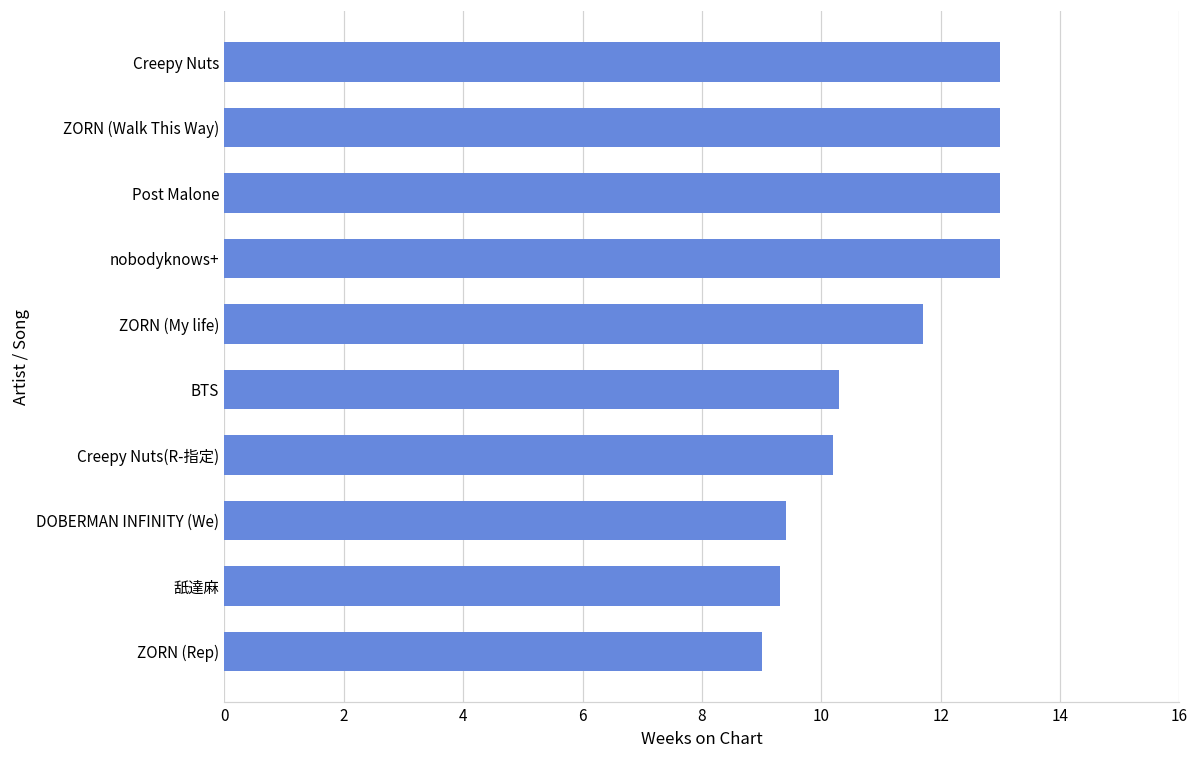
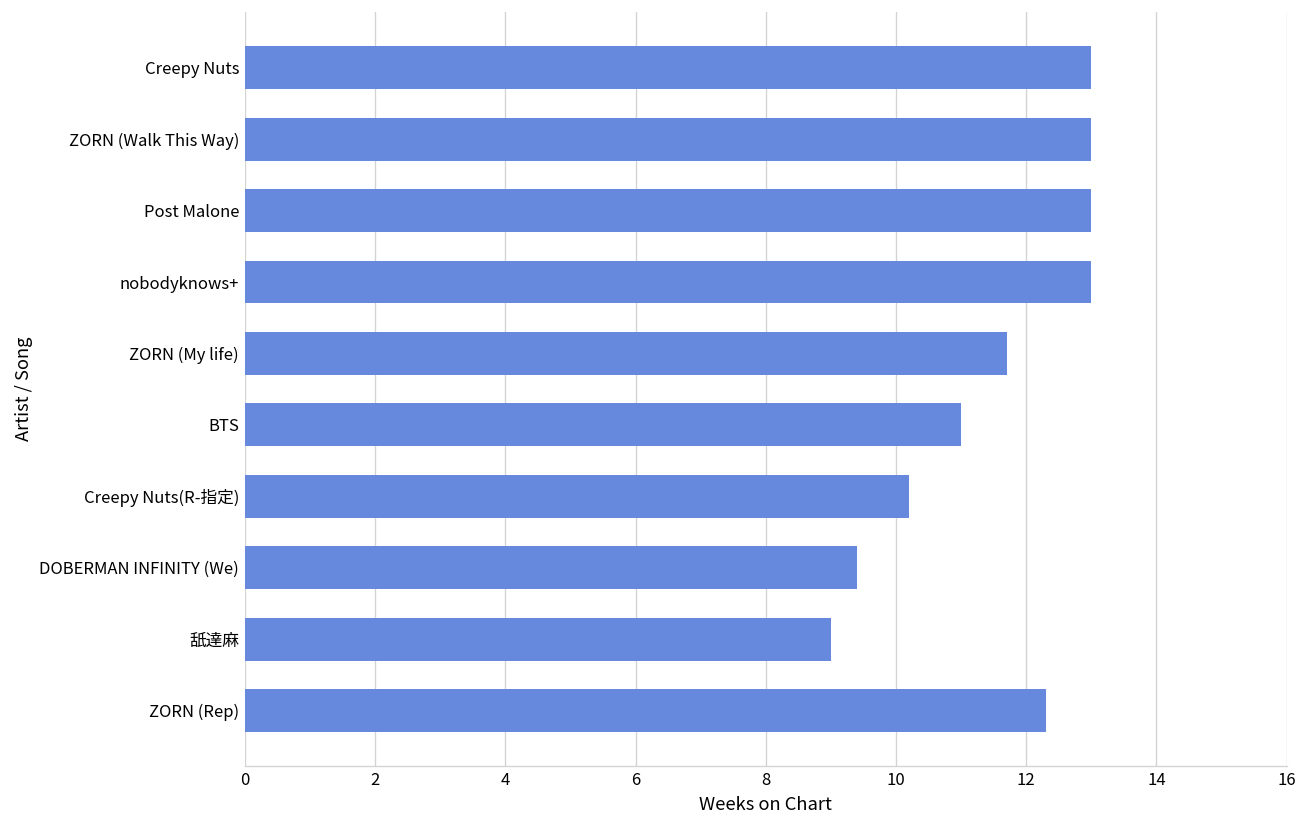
BTS: 10.3 -> 11.0
舐達麻: 9.3 -> 9.0
ZORN (Rep): 9.0 -> 12.3
